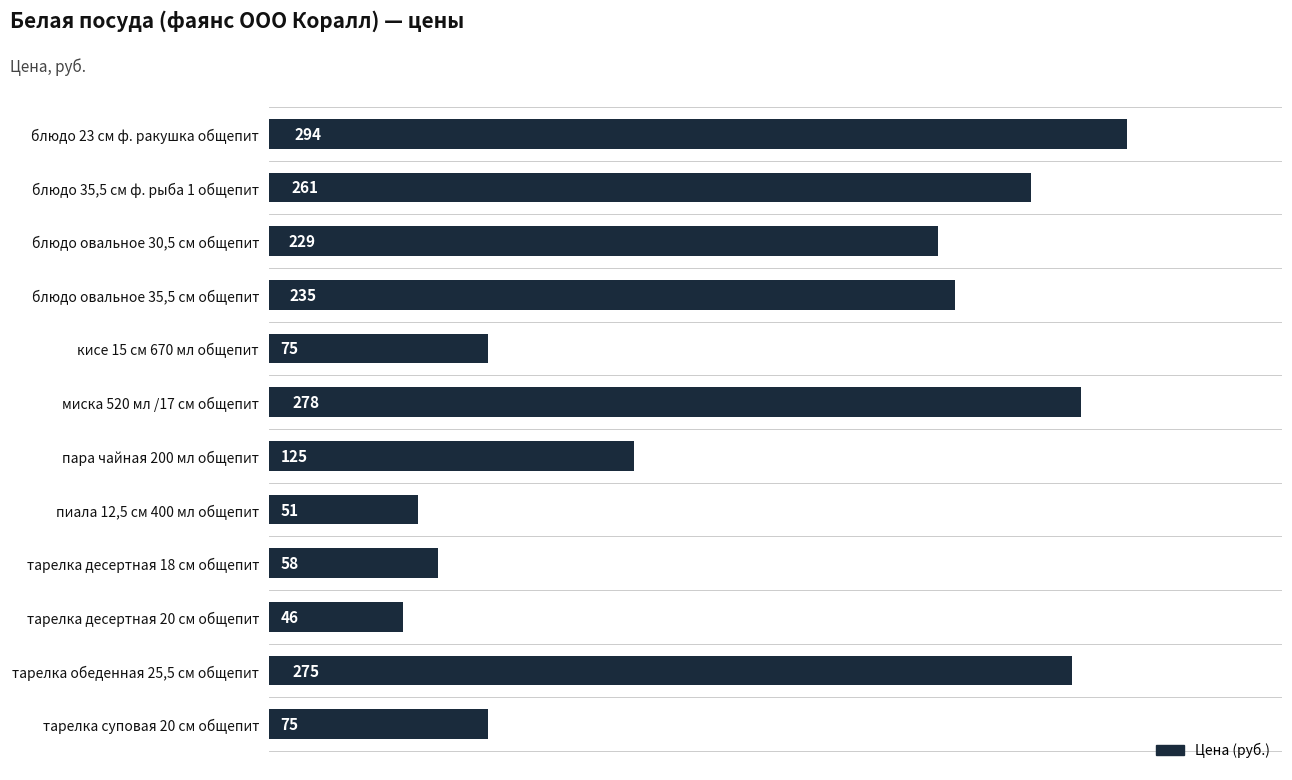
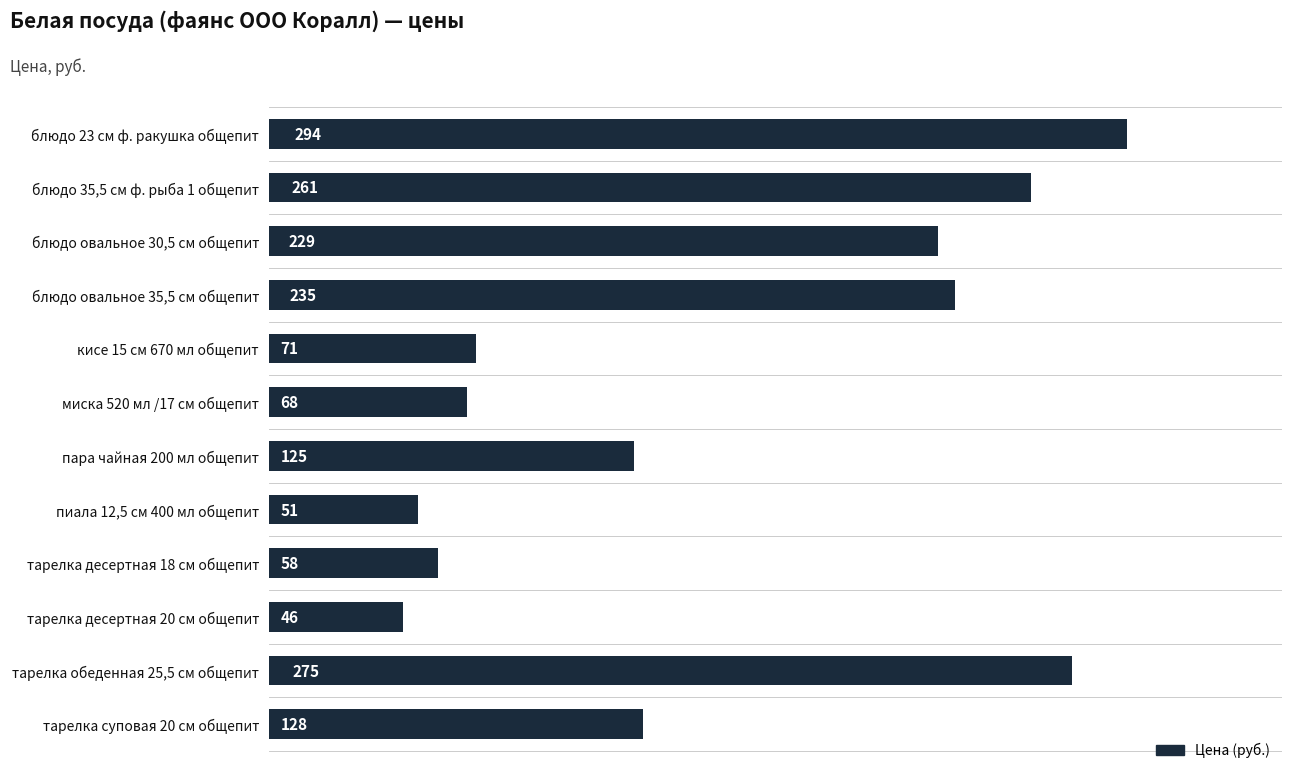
кисе 15 см 670 мл общепит: 75 -> 71
миска 520 мл /17 см общепит: 278 -> 68
тарелка суповая 20 см общепит: 75 -> 128
